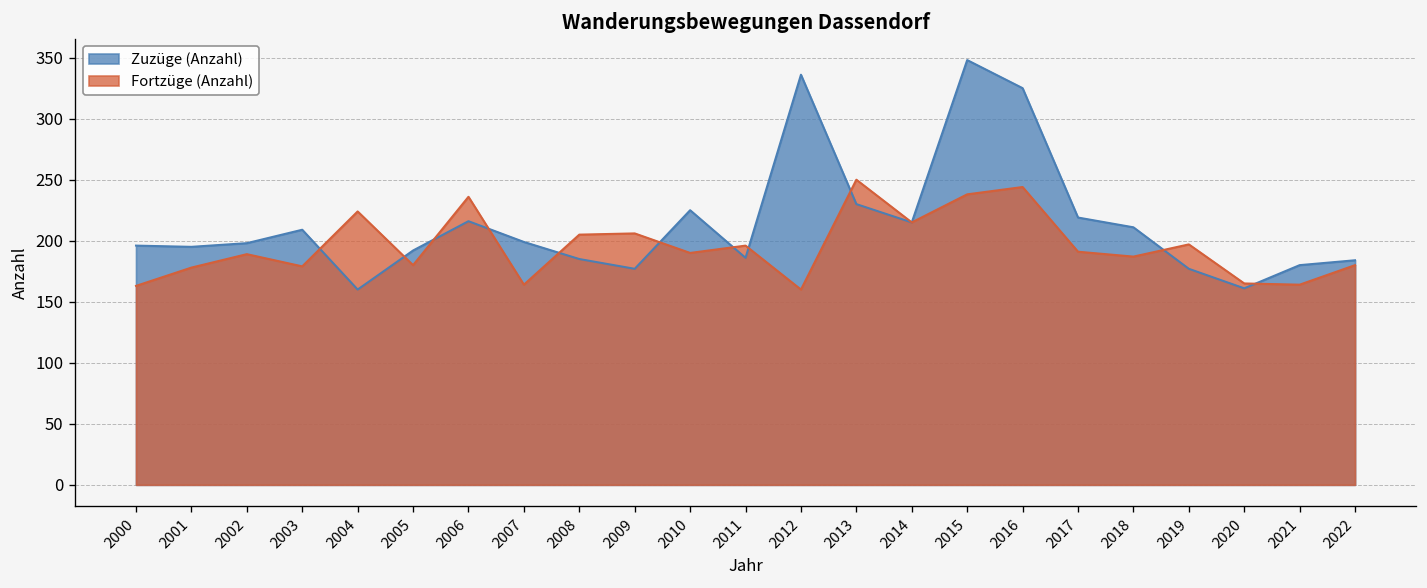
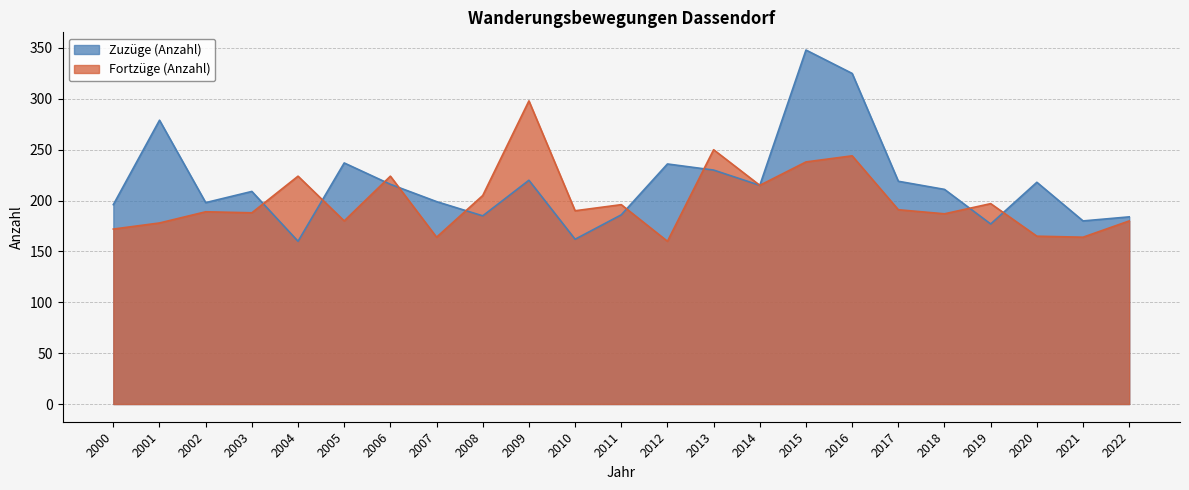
Fortzüge (Anzahl), 2000: 163 -> 172
Zuzüge (Anzahl), 2001: 195 -> 279
Fortzüge (Anzahl), 2003: 179 -> 188
Zuzüge (Anzahl), 2005: 192 -> 237
Fortzüge (Anzahl), 2006: 236 -> 224
Zuzüge (Anzahl), 2009: 177 -> 220
Fortzüge (Anzahl), 2009: 206 -> 298
Zuzüge (Anzahl), 2010: 225 -> 162
Zuzüge (Anzahl), 2012: 336 -> 236
Zuzüge (Anzahl), 2020: 161 -> 218
